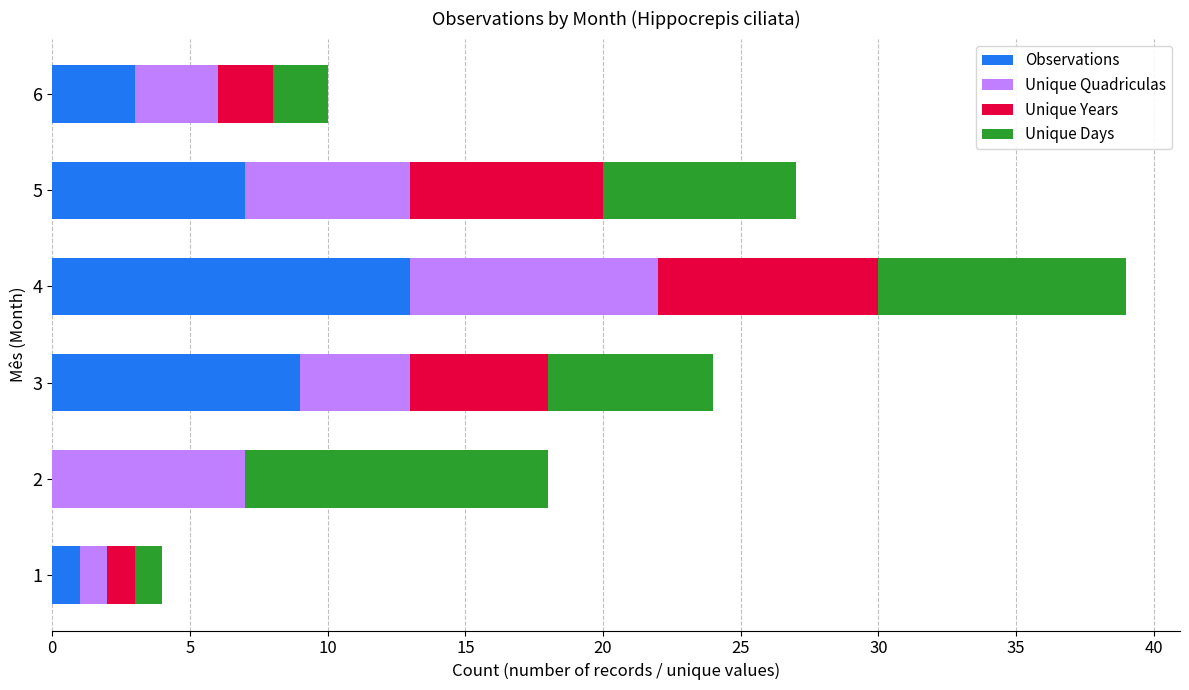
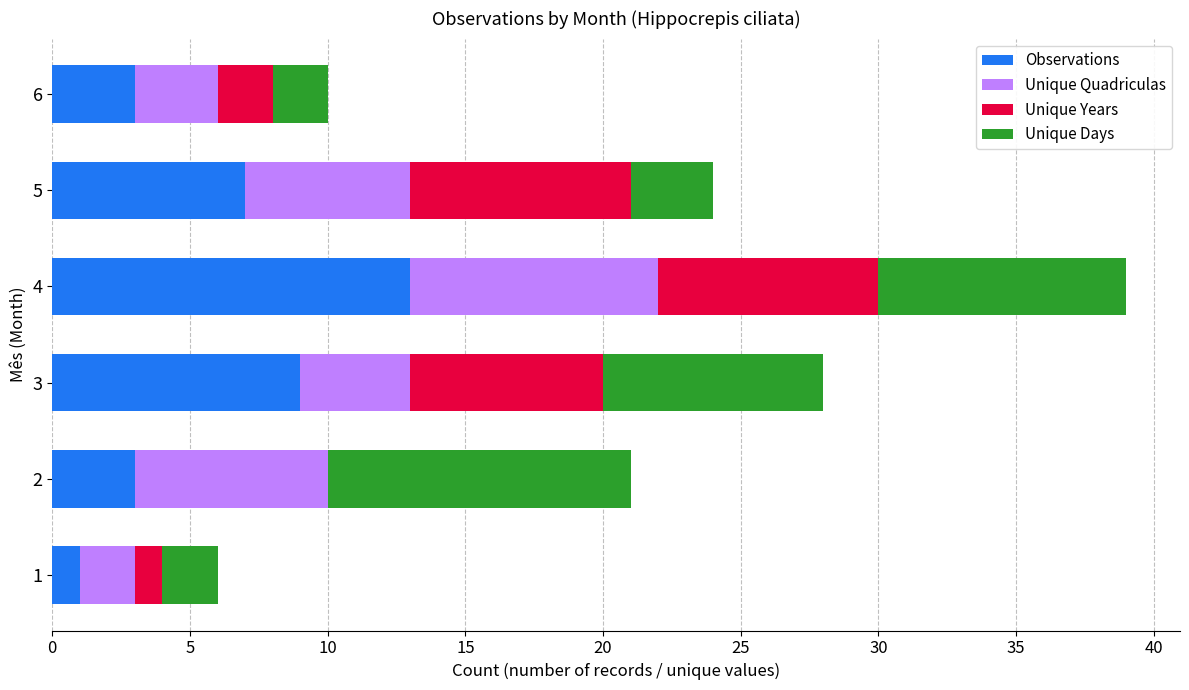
Unique Years, 5: 7 -> 8
Unique Days, 5: 7 -> 3
Unique Years, 3: 5 -> 7
Unique Days, 3: 6 -> 8
Observations, 2: 0 -> 3
Unique Quadriculas, 1: 1 -> 2
Unique Days, 1: 1 -> 2
